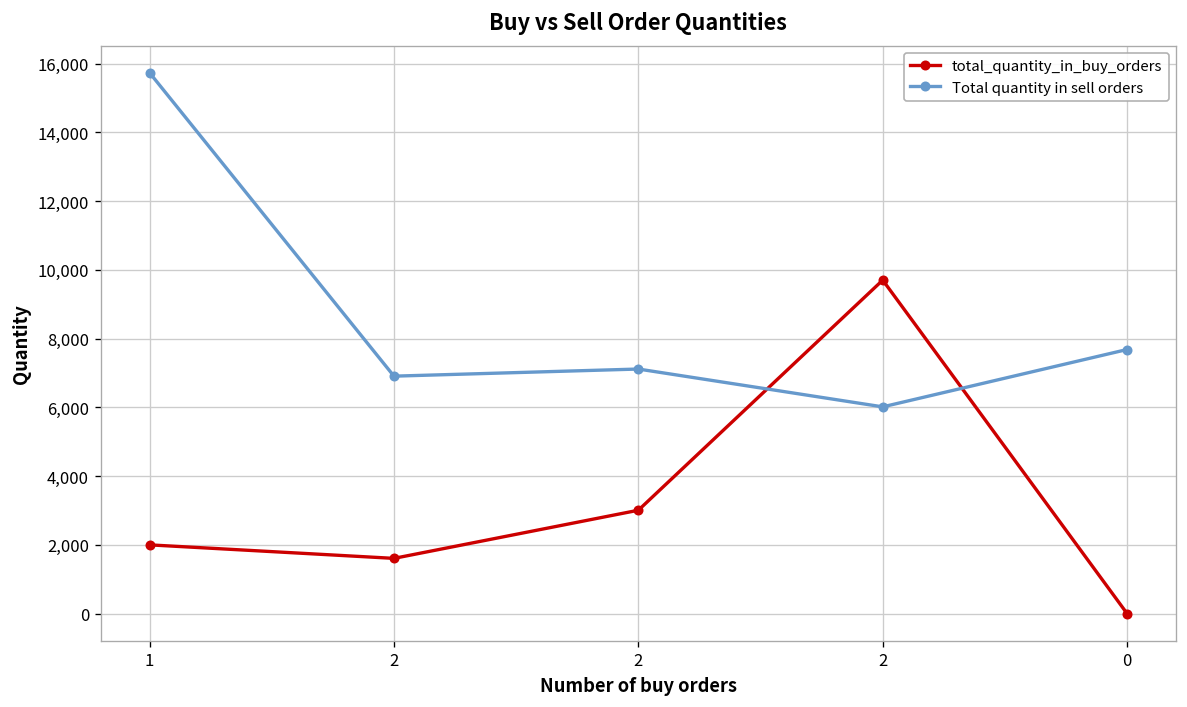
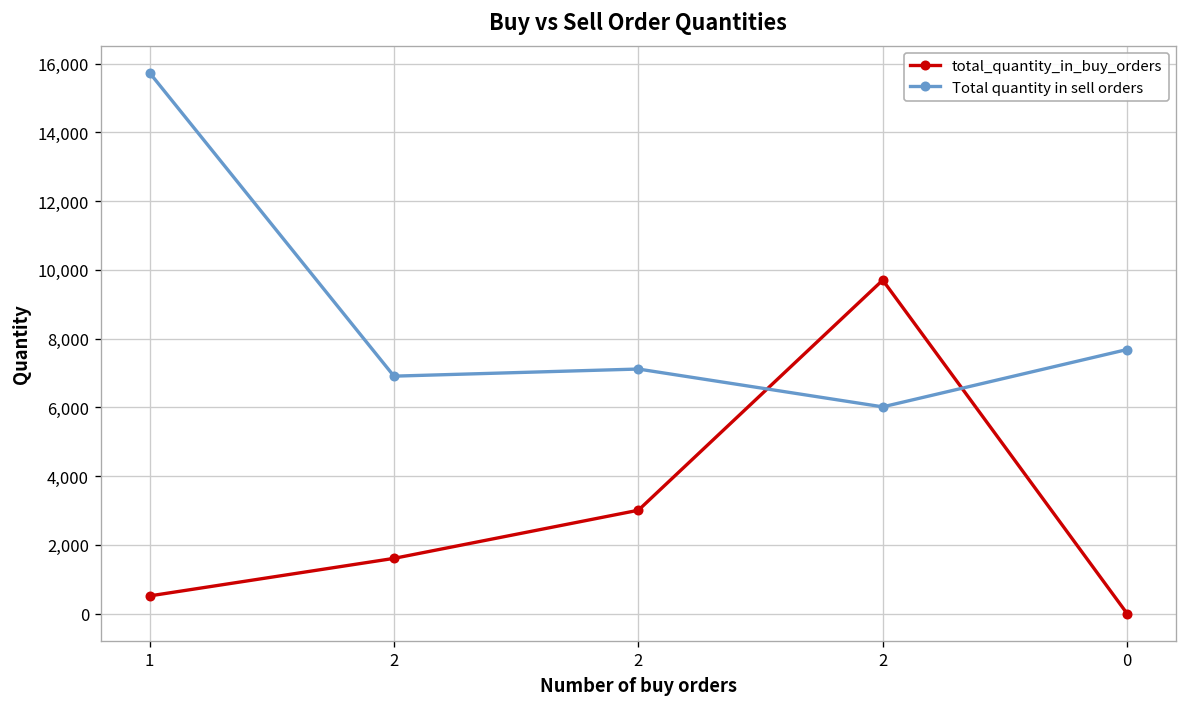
total_quantity_in_buy_orders, 1: 2,000 -> 500
